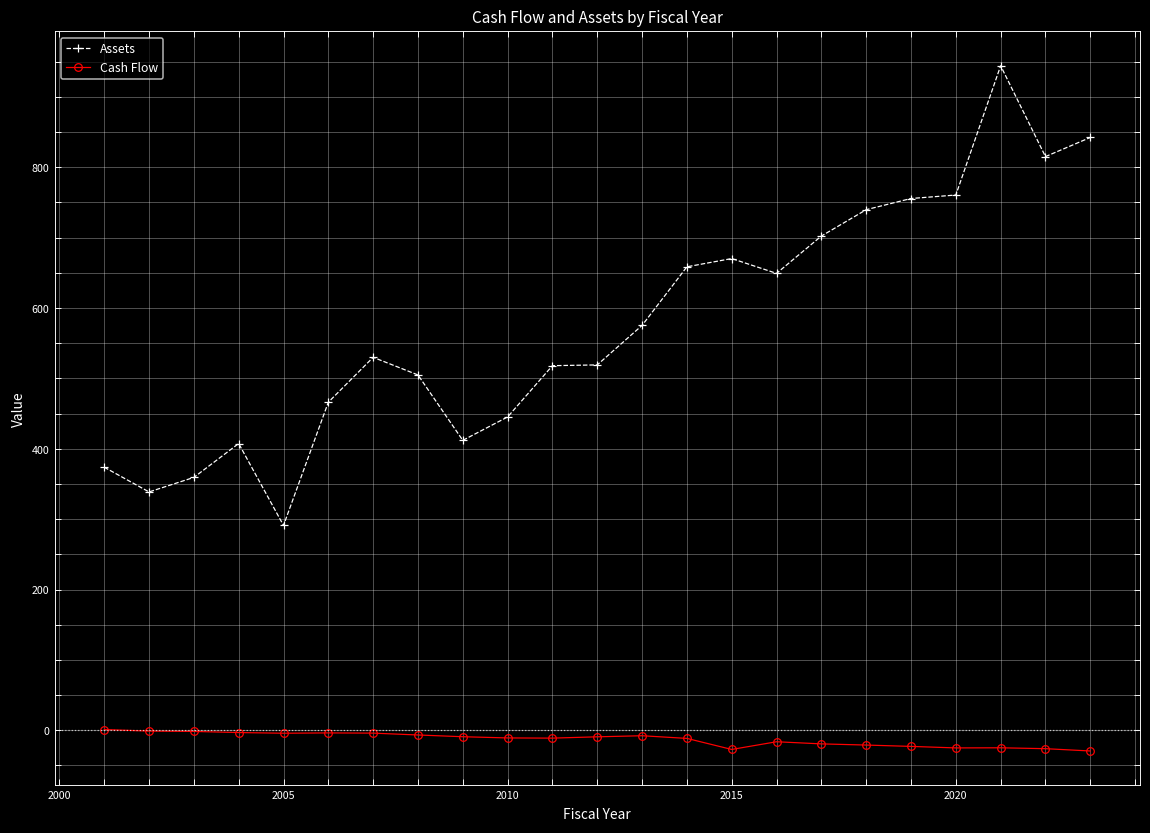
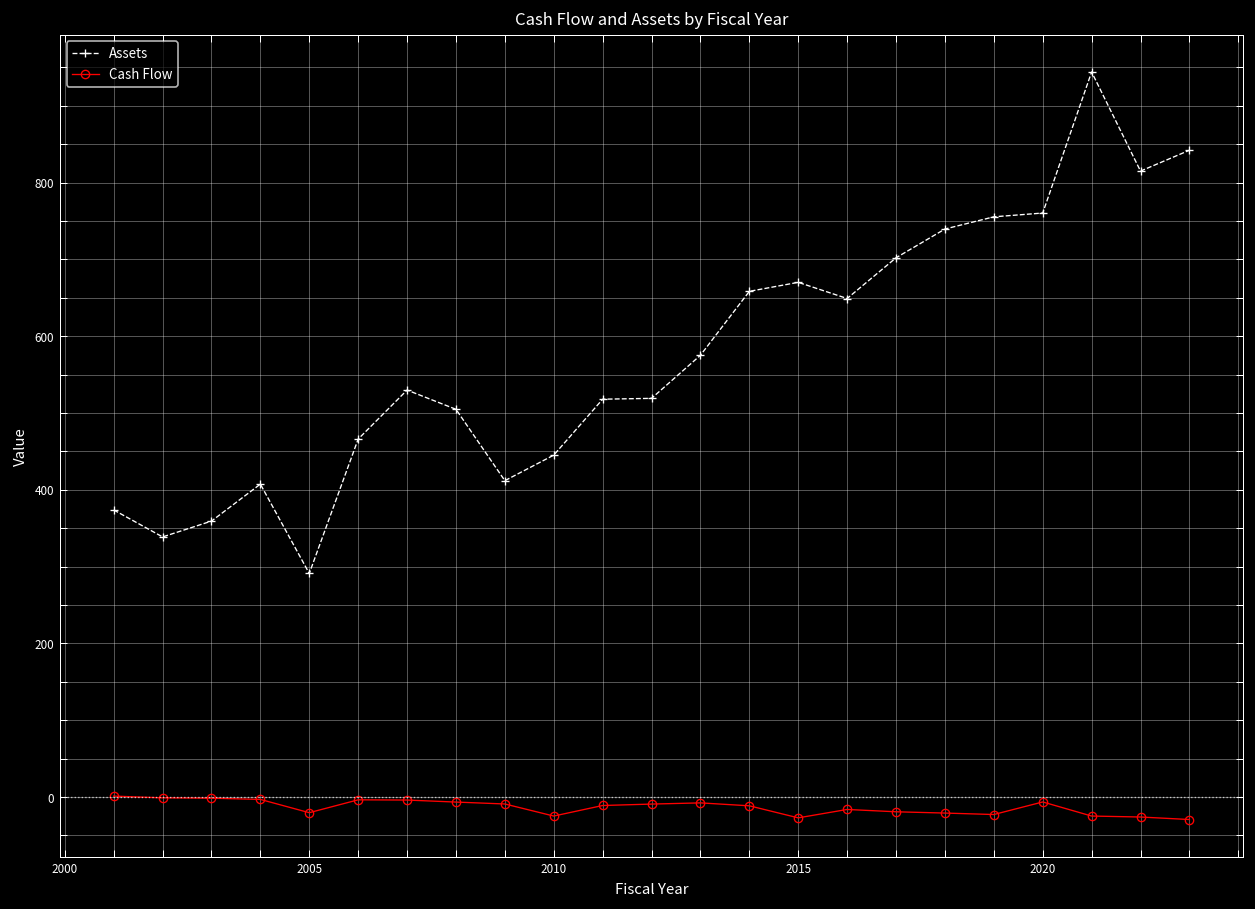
Cash Flow, 2005: 0 -> -20
Cash Flow, 2010: -10 -> -20
Cash Flow, 2020: -30 -> -10
